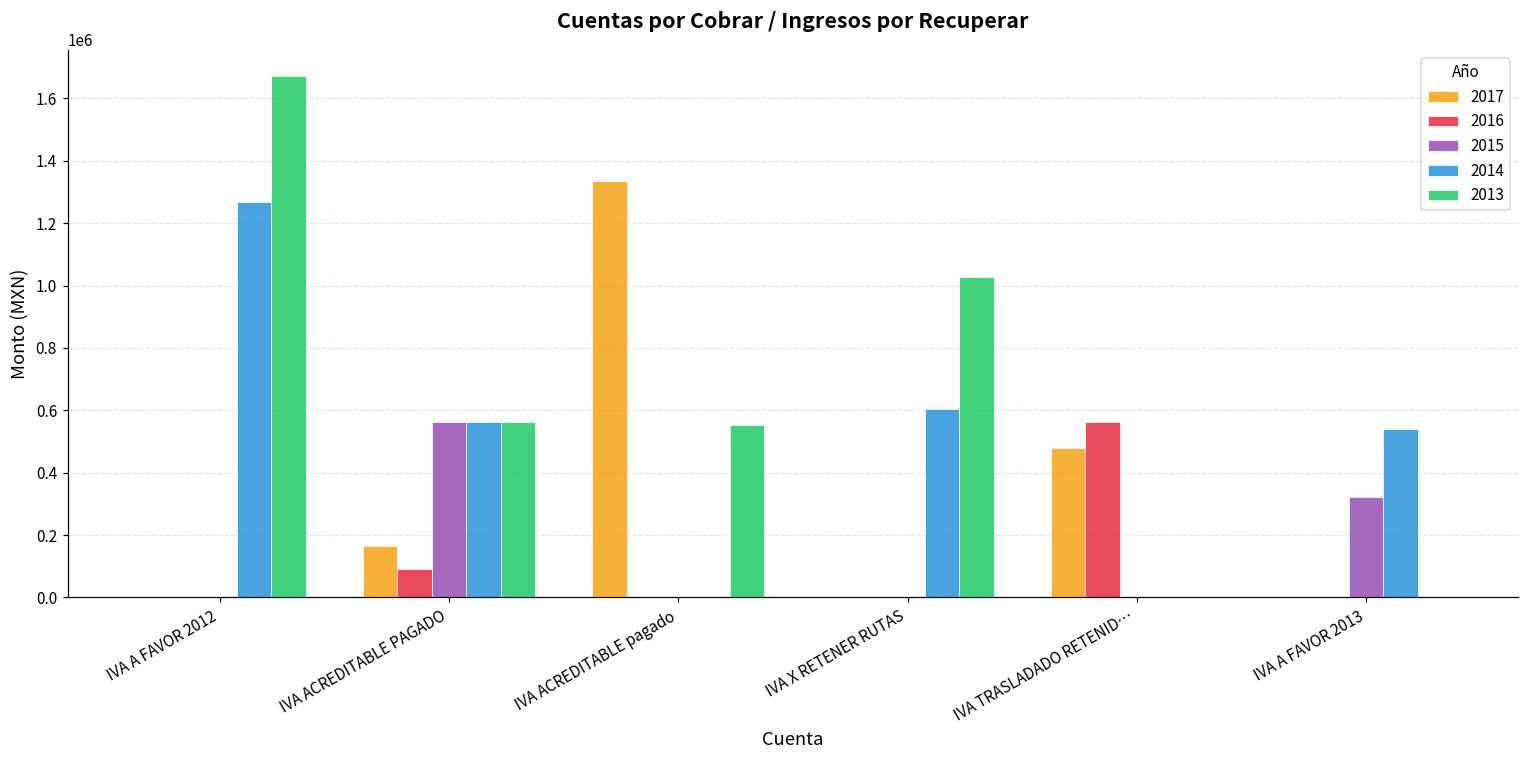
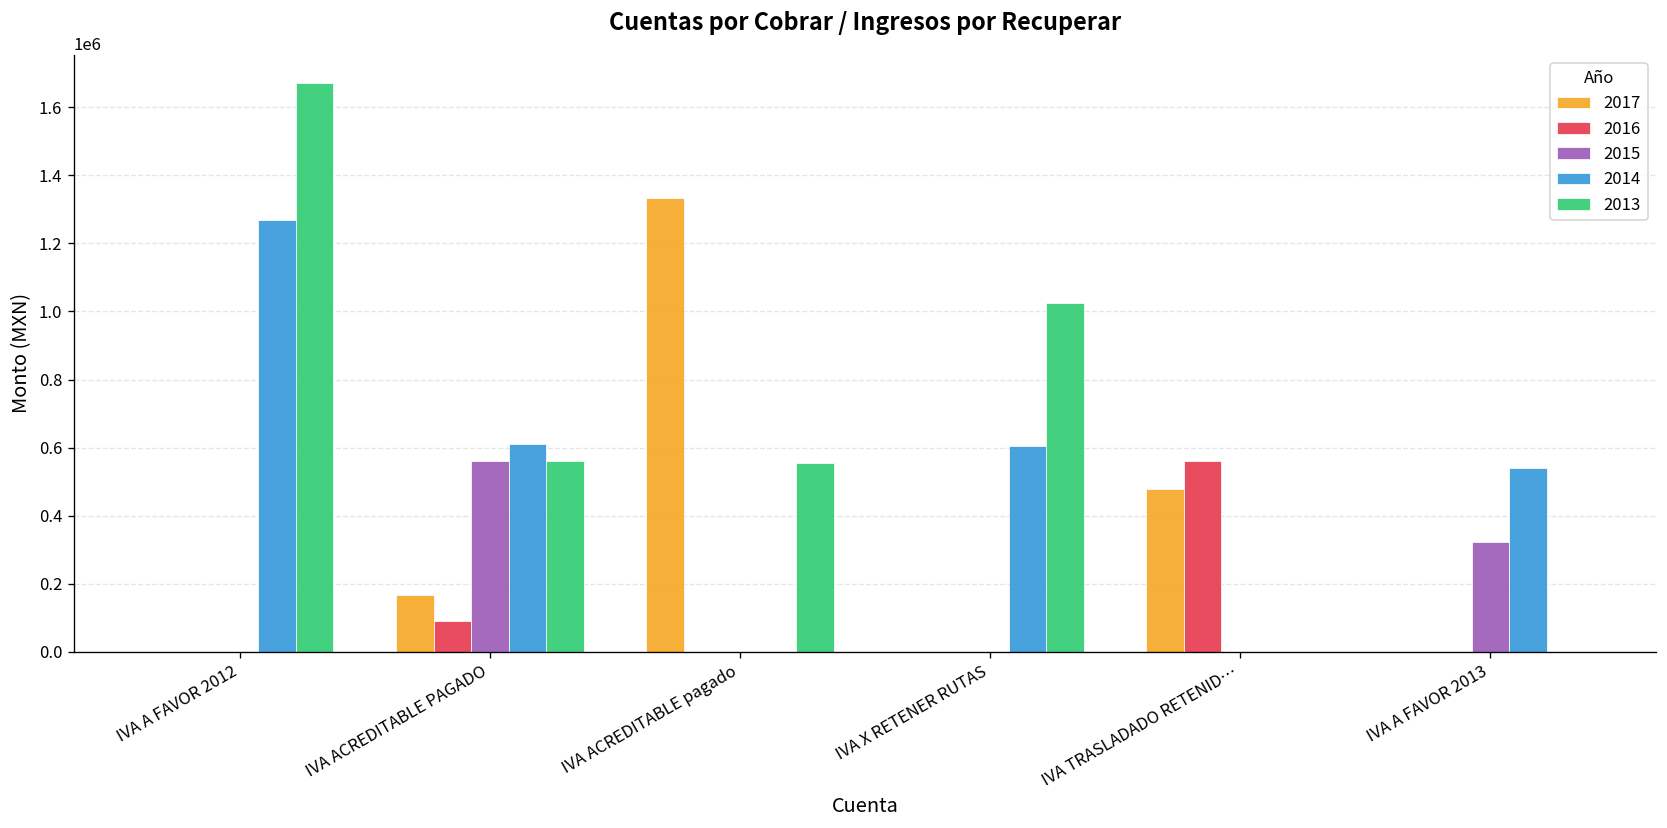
2014, IVA ACREDITABLE PAGADO: 560000 -> 610000
